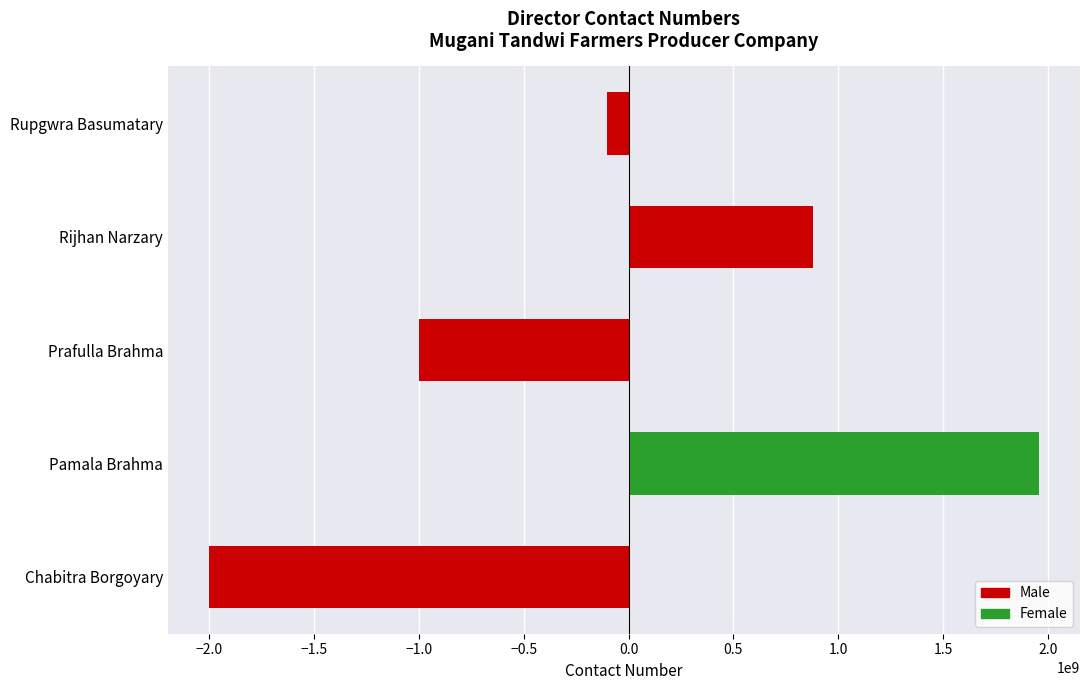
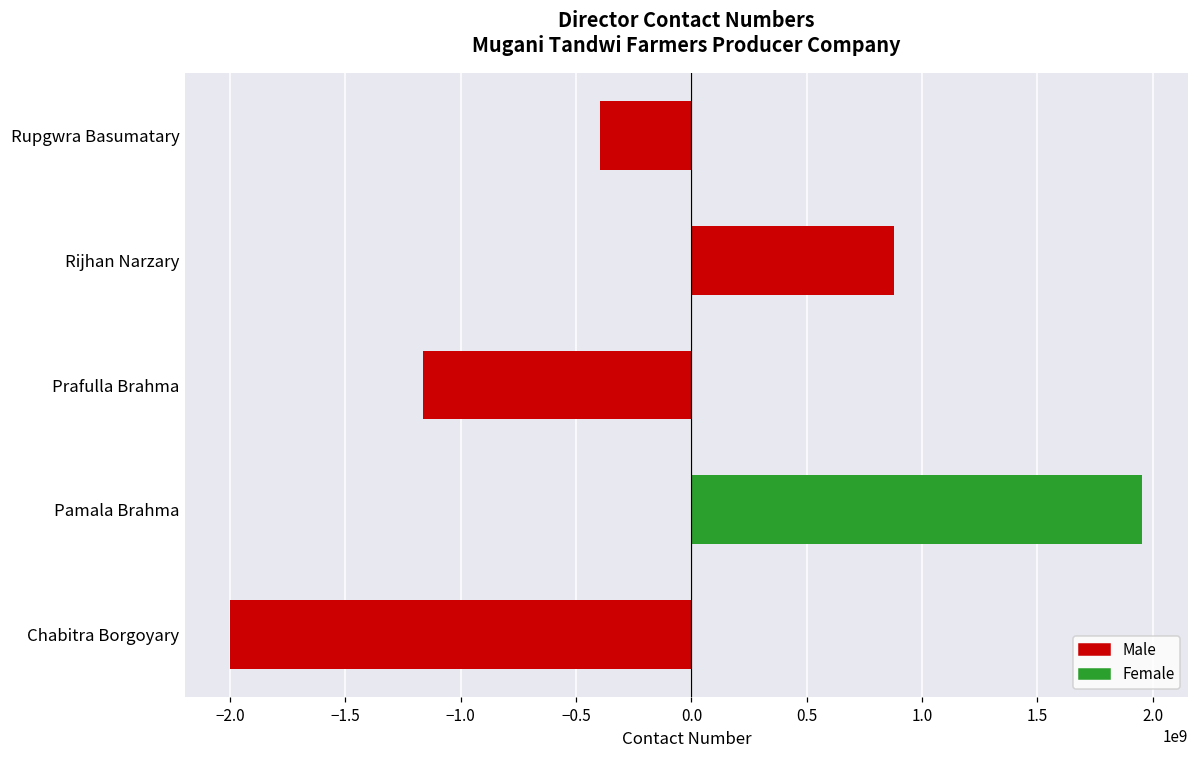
Rupgwra Basumatary: -100000000 -> -390000000
Prafulla Brahma: -1000000000 -> -1160000000
